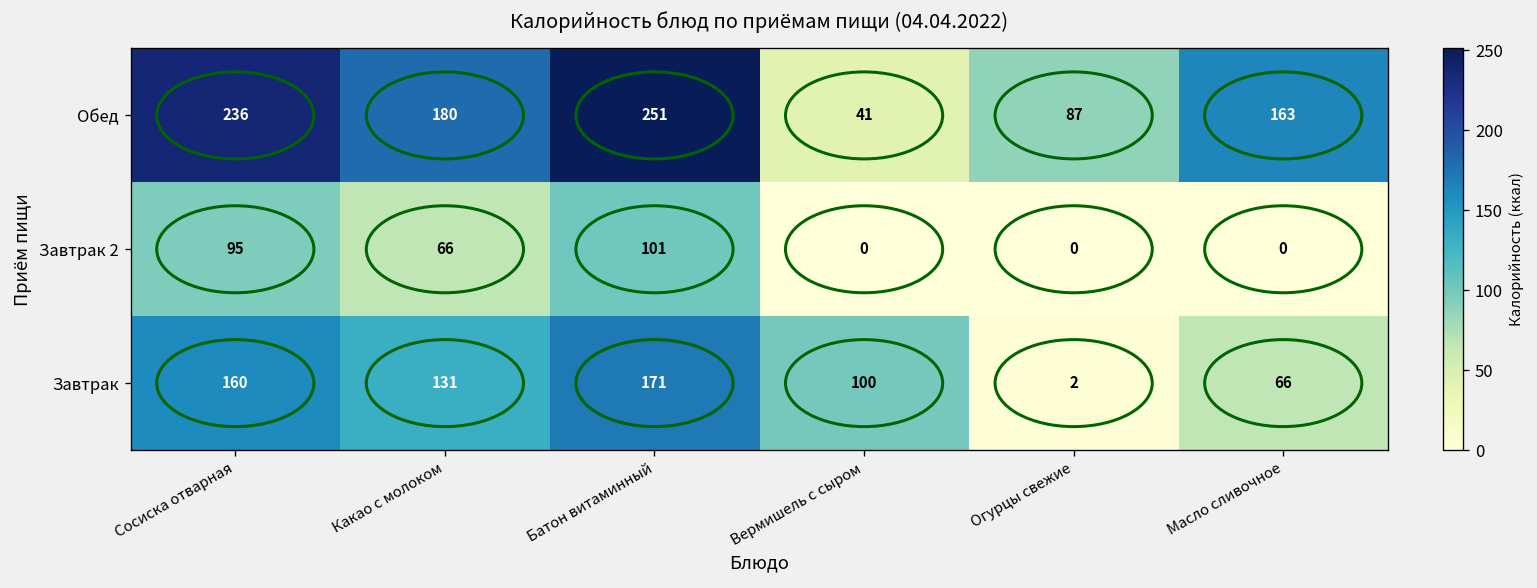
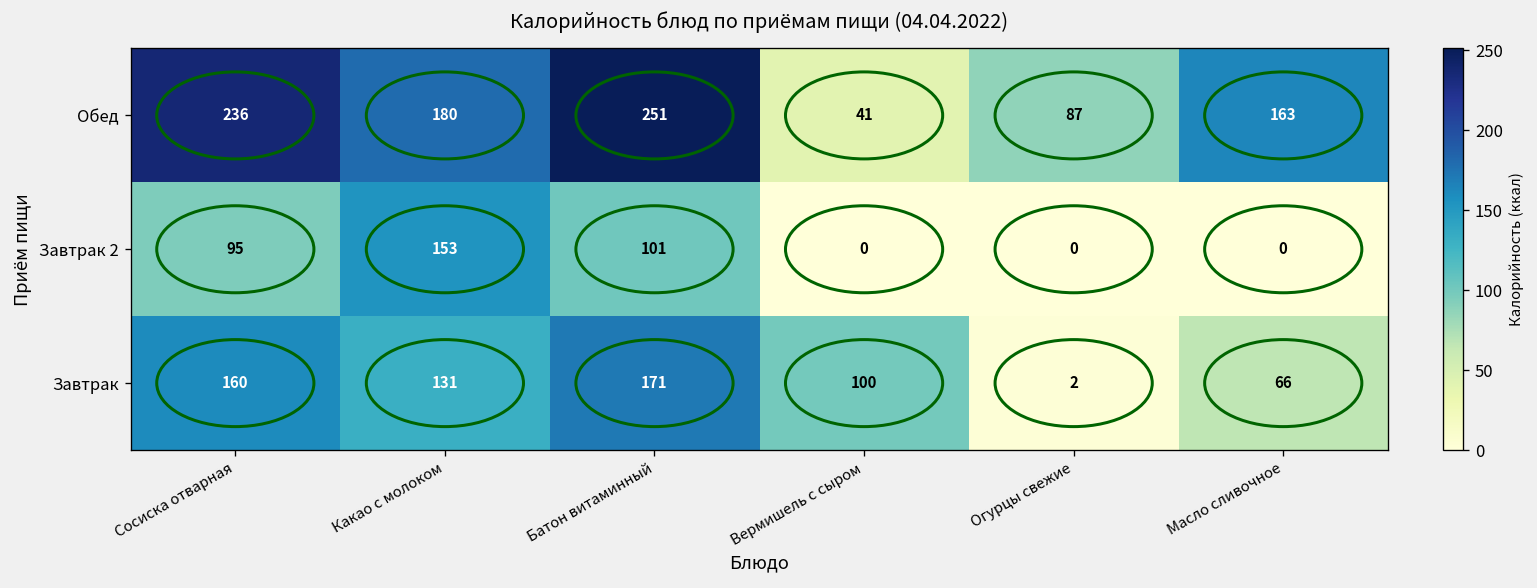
Завтрак 2, Какао с молоком: 66 -> 153
